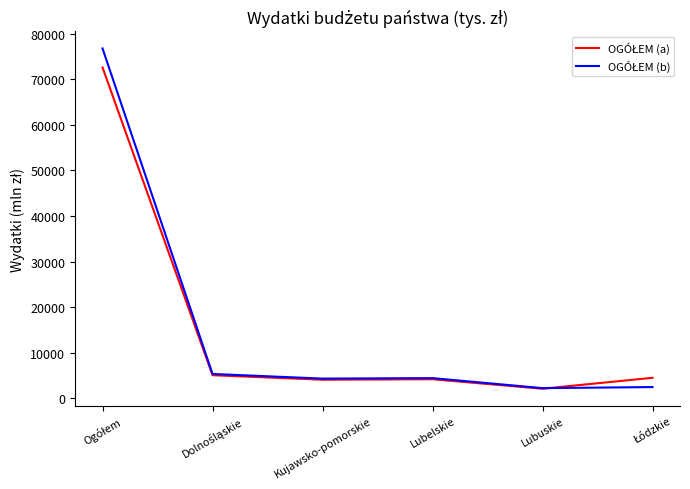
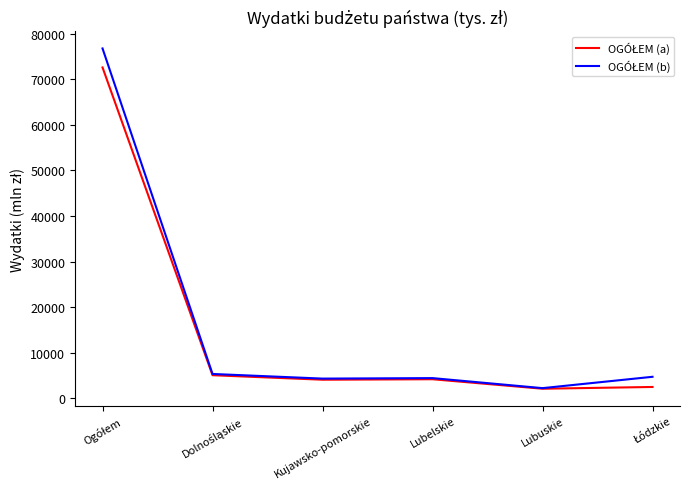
OGÓŁEM (a), Łódzkie: 4000 -> 2000
OGÓŁEM (b), Łódzkie: 2000 -> 5000
